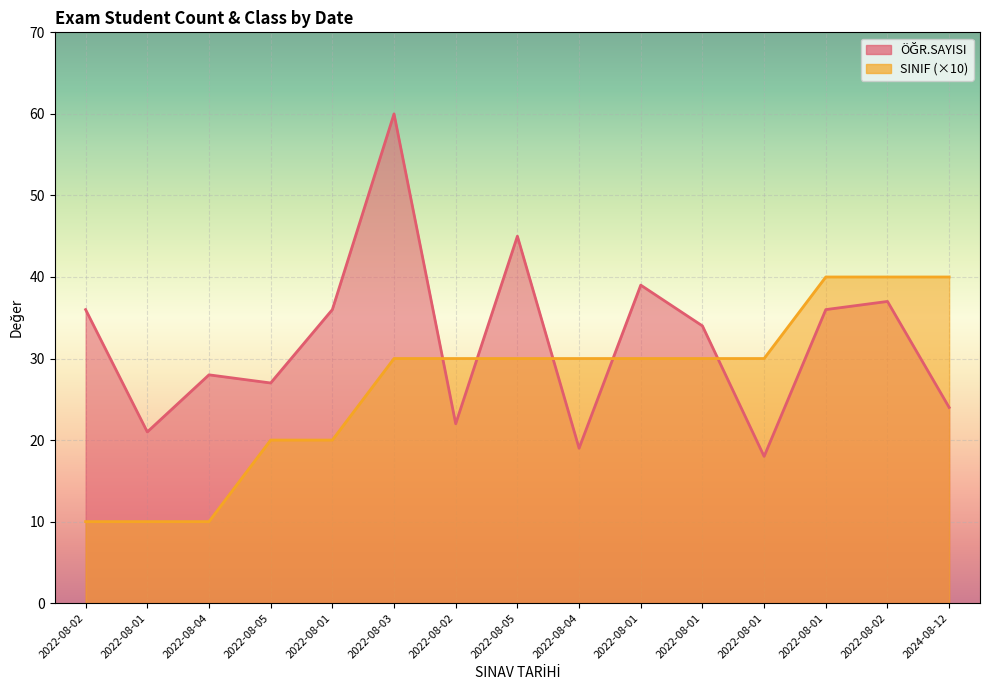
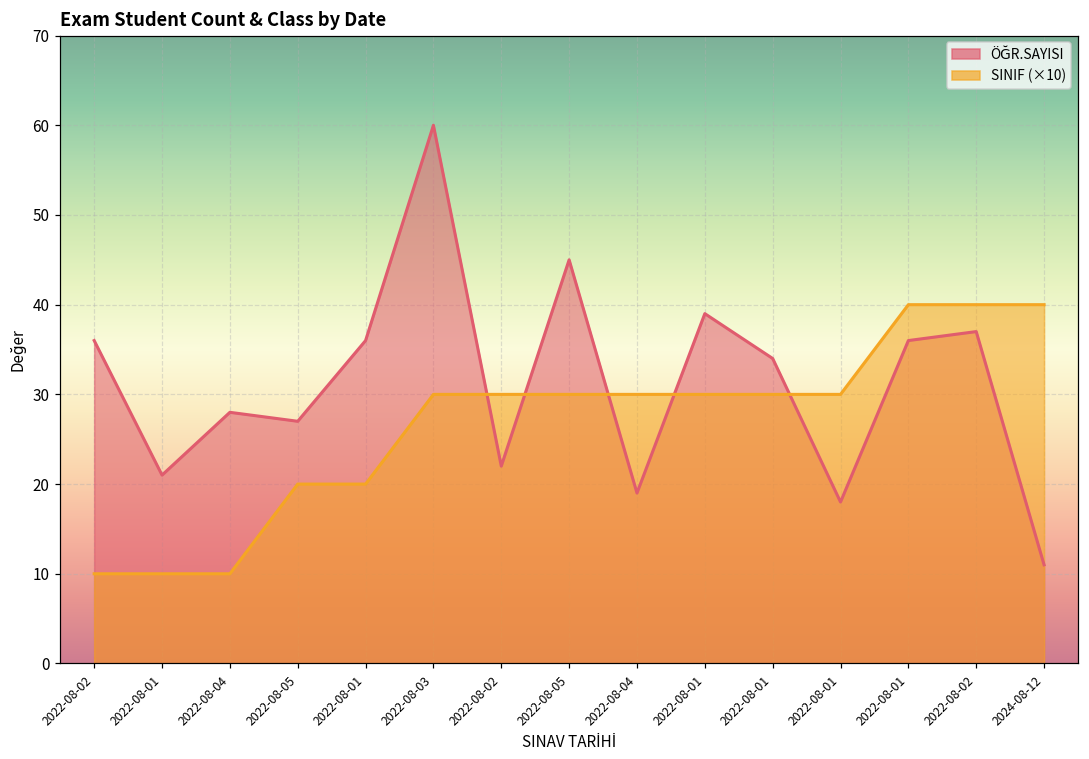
ÖĞR.SAYISI, 2024-08-12: 24 -> 11
